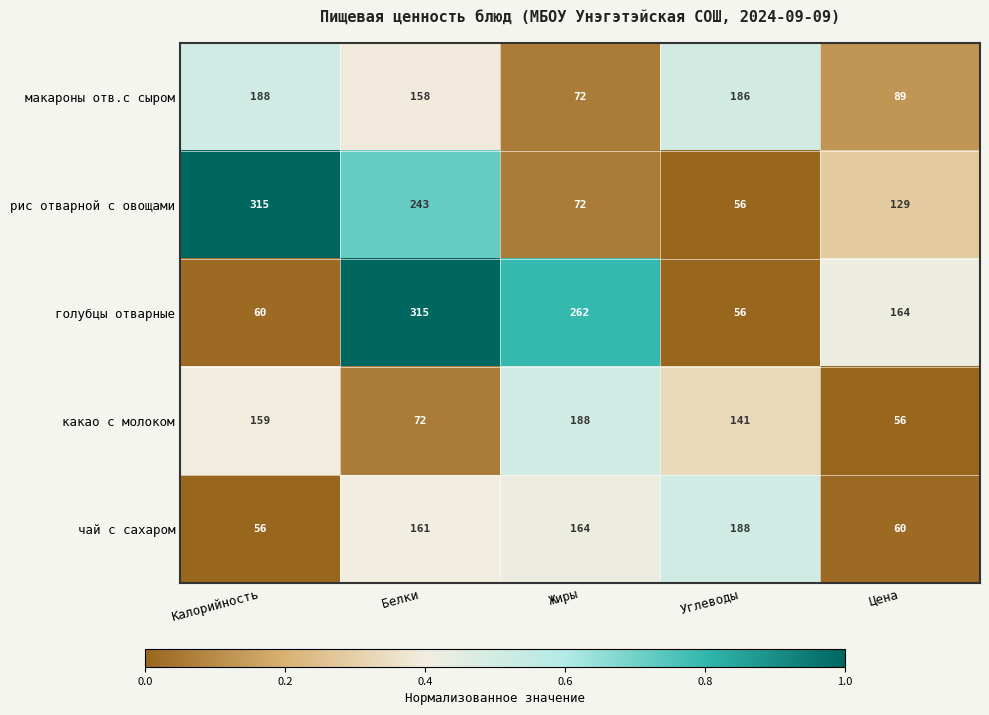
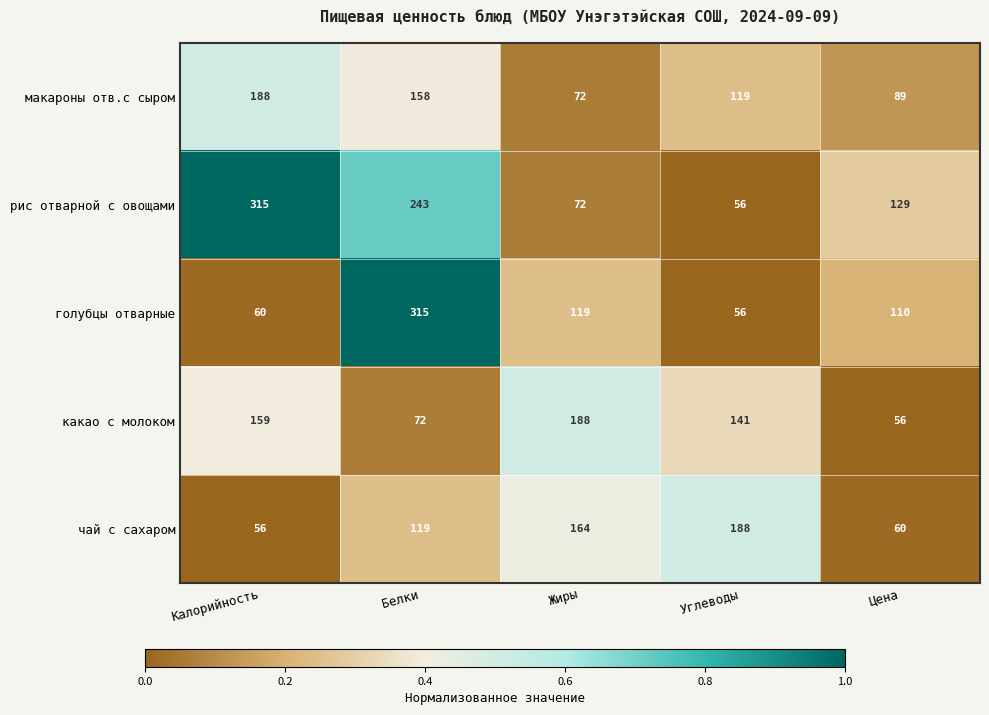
макароны отв.с сыром, Углеводы: 186 -> 119
голубцы отварные, Жиры: 262 -> 119
голубцы отварные, Цена: 164 -> 110
чай с сахаром, Белки: 161 -> 119
